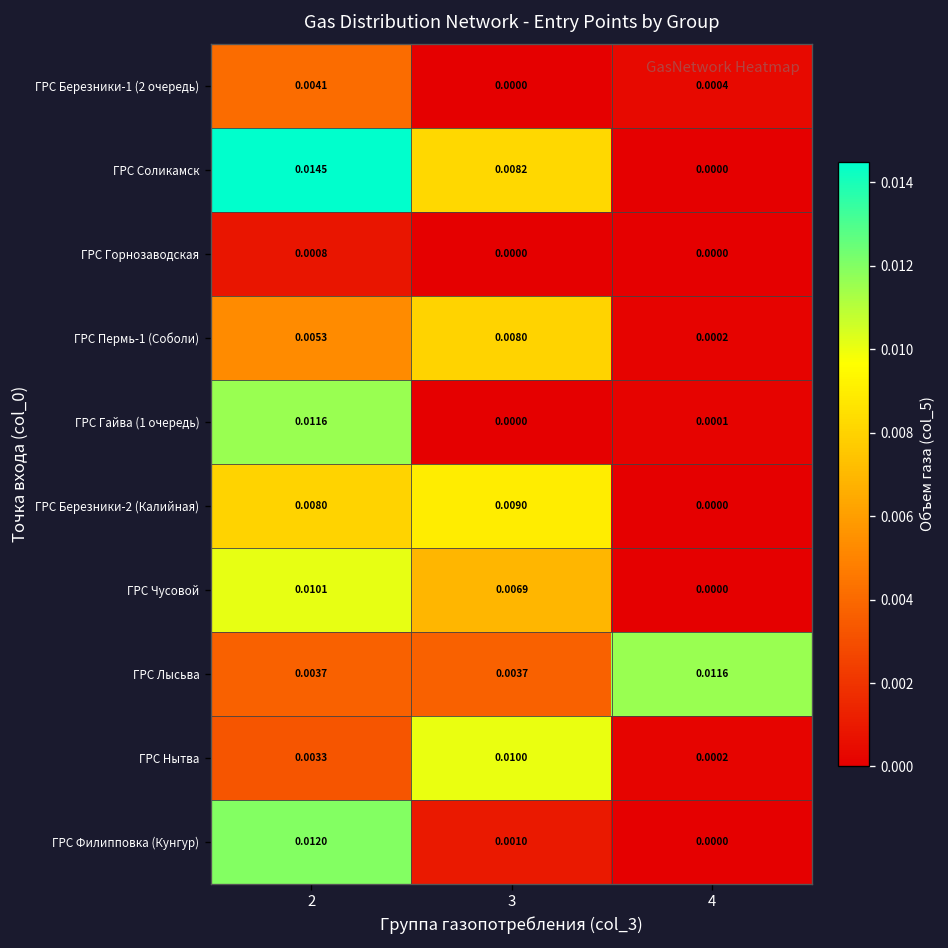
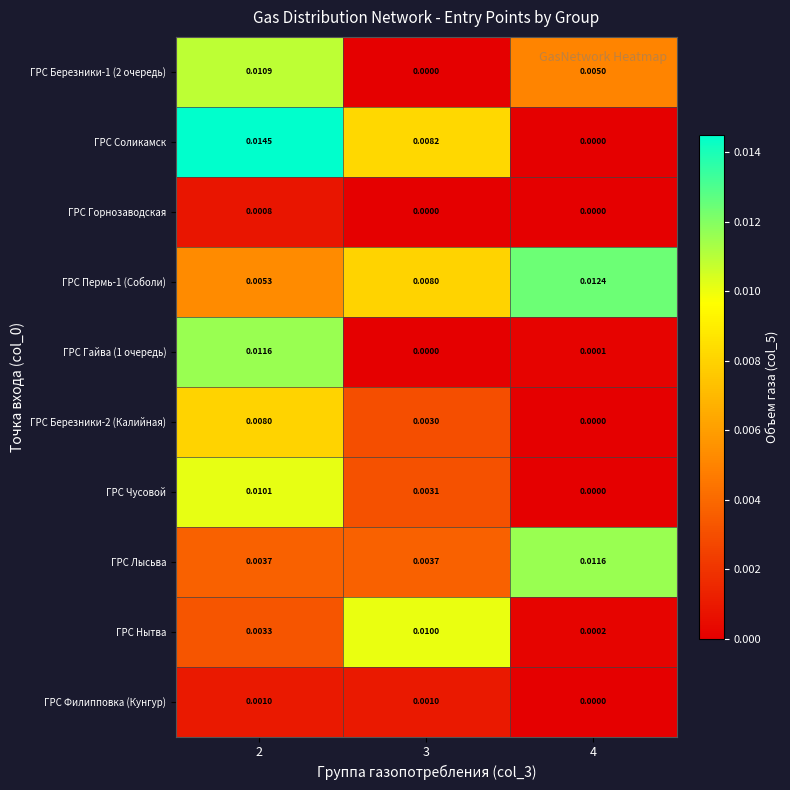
ГРС Березники-1 (2 очередь), 2: 0.0041 -> 0.0109
ГРС Березники-1 (2 очередь), 4: 0.0004 -> 0.0050
ГРС Пермь-1 (Соболи), 4: 0.0002 -> 0.0124
ГРС Березники-2 (Калийная), 3: 0.0090 -> 0.0030
ГРС Чусовой, 3: 0.0069 -> 0.0031
ГРС Филипповка (Кунгур), 2: 0.0120 -> 0.0010
